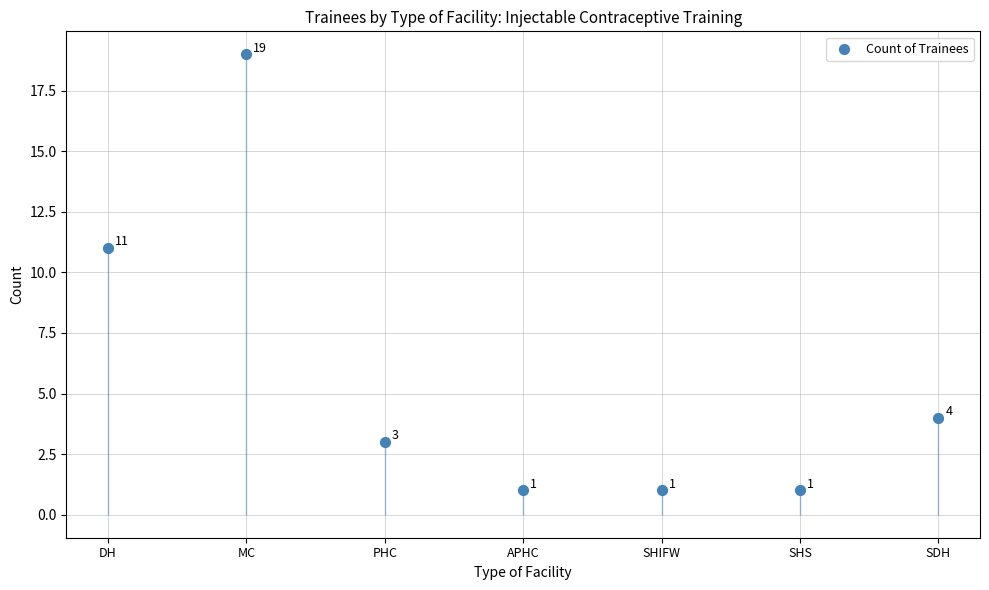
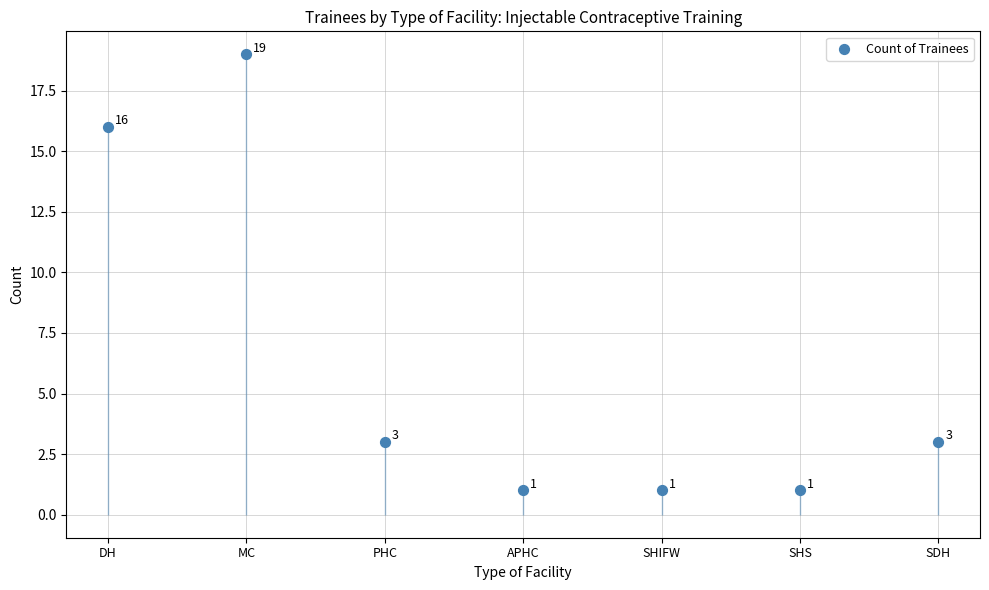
DH: 11 -> 16
SDH: 4 -> 3
